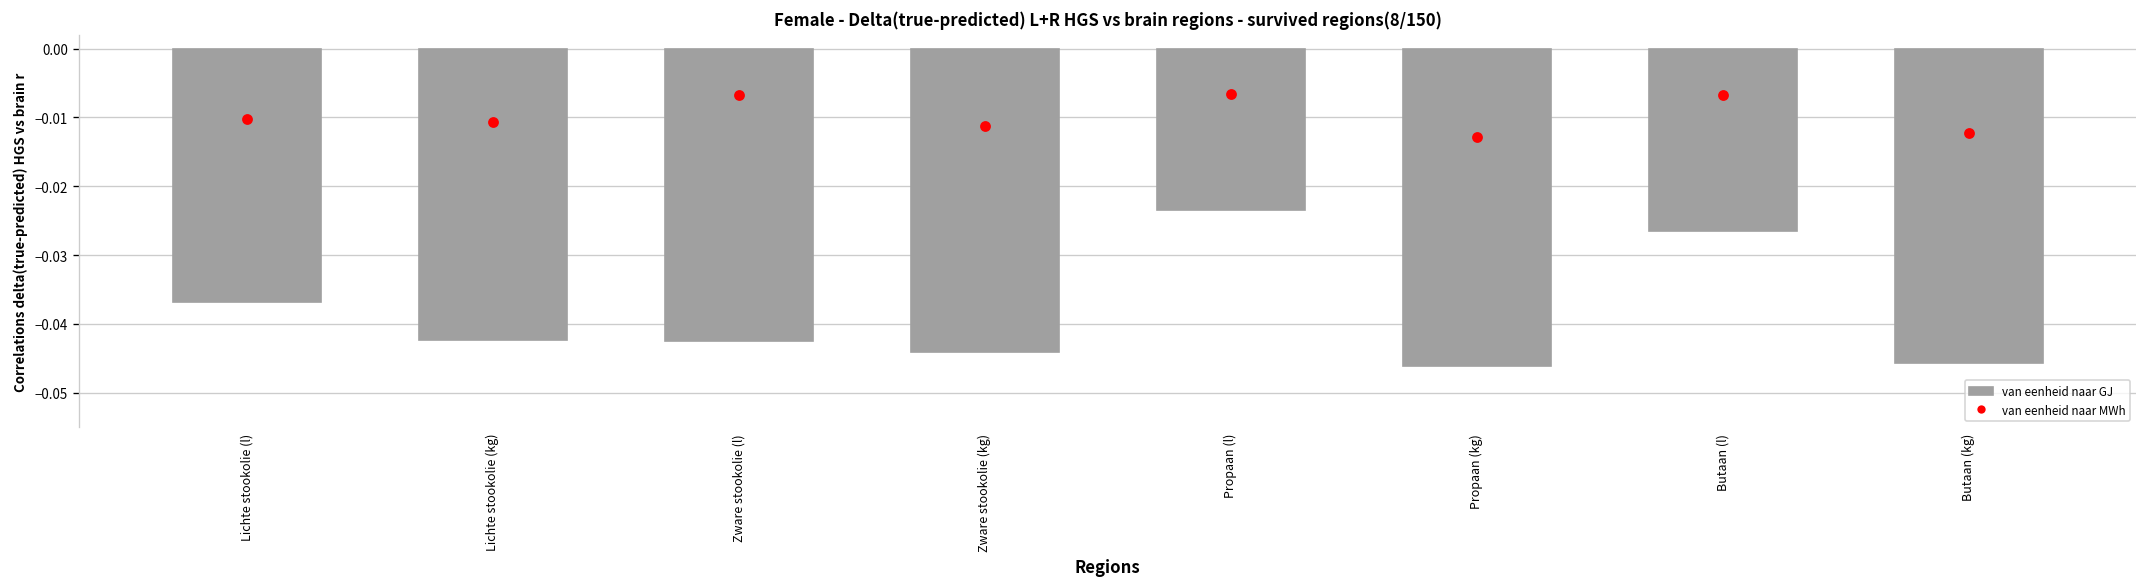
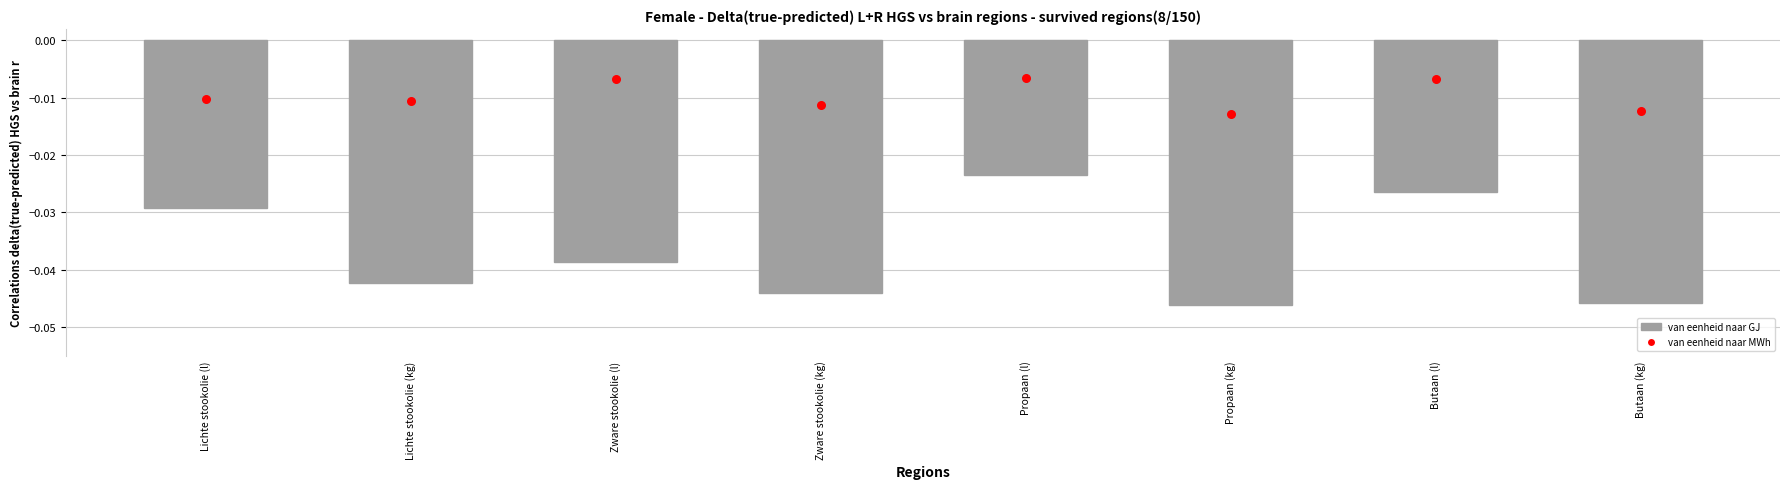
van eenheid naar GJ, Lichte stookolie (l): -0.037 -> -0.029
van eenheid naar GJ, Zware stookolie (l): -0.042 -> -0.039
